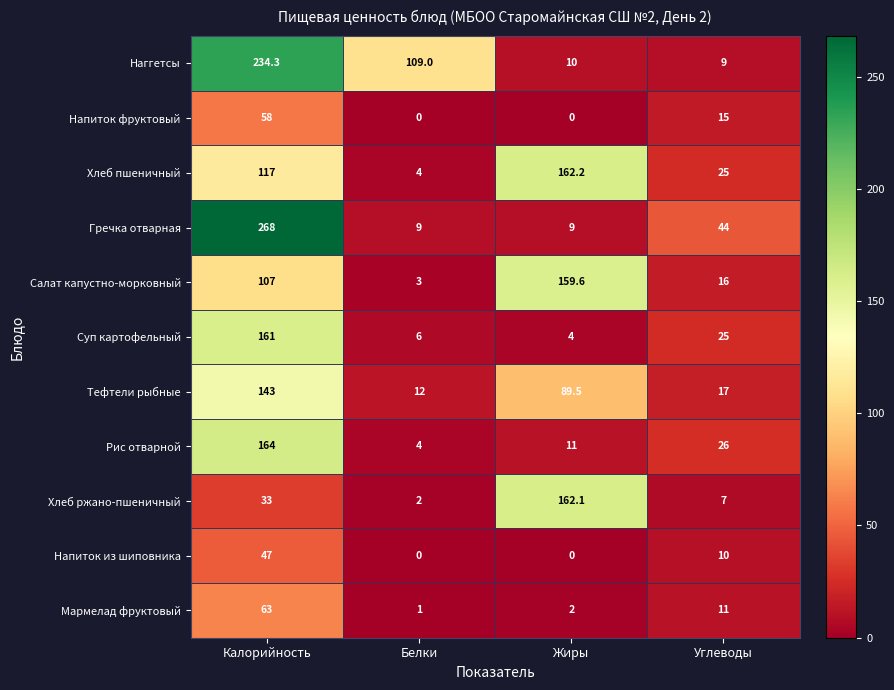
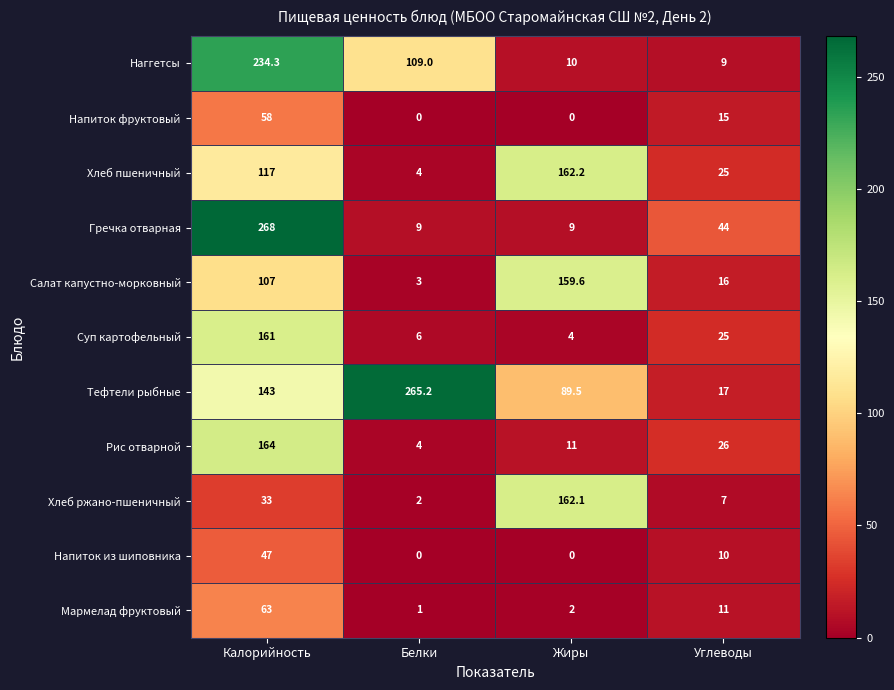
Тефтели рыбные, Белки: 12 -> 265.2
